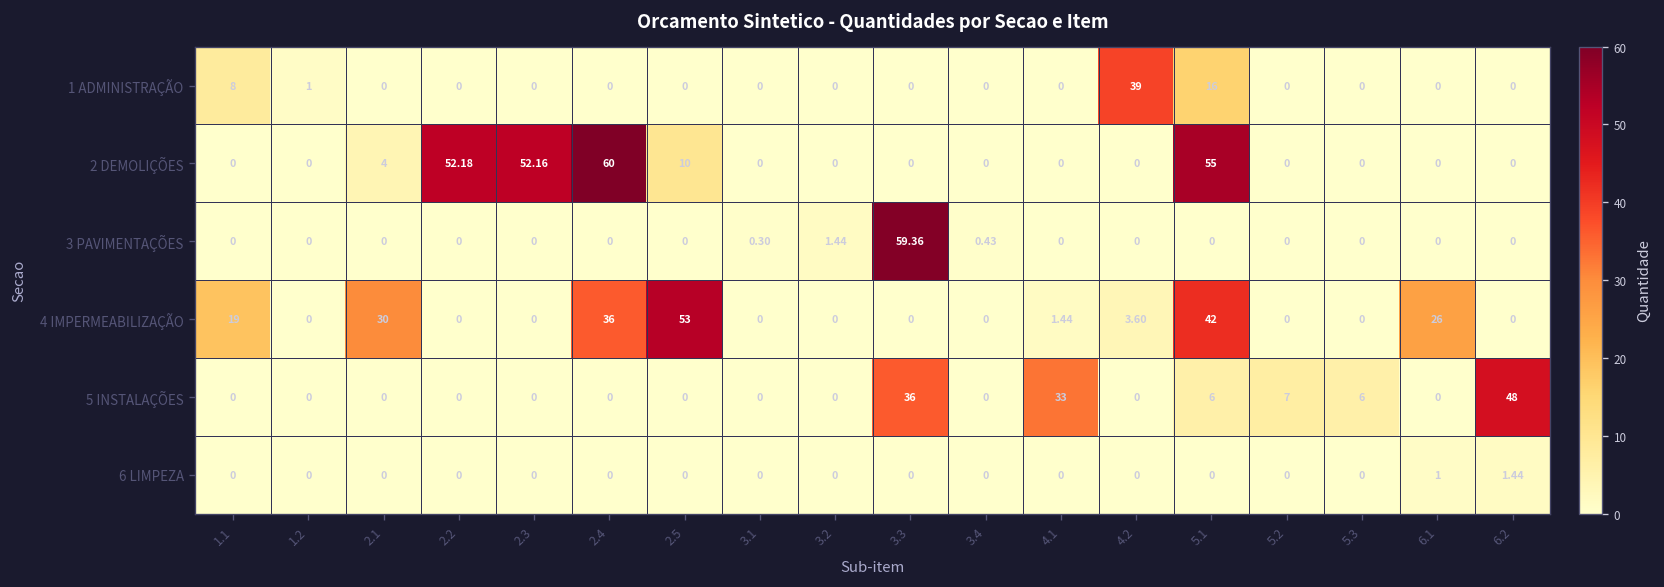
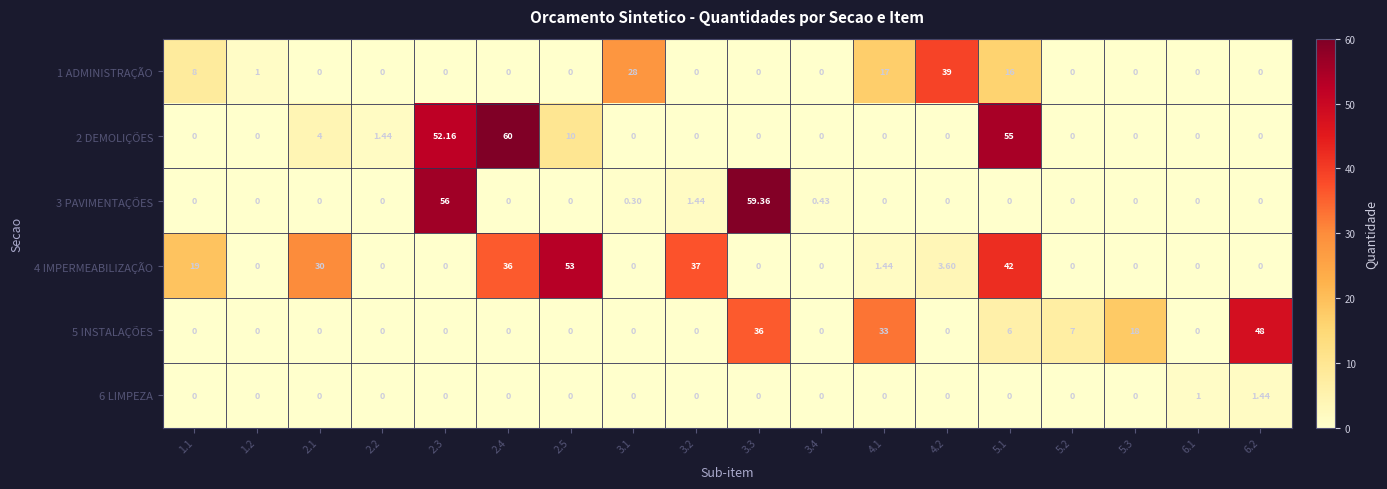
1 ADMINISTRAÇÃO, 3.1: 0 -> 28
1 ADMINISTRAÇÃO, 4.1: 0 -> 17
2 DEMOLIÇÕES, 2.2: 52.18 -> 1.44
3 PAVIMENTAÇÕES, 2.3: 0 -> 56
4 IMPERMEABILIZAÇÃO, 3.2: 0 -> 37
4 IMPERMEABILIZAÇÃO, 6.1: 26 -> 0
5 INSTALAÇÕES, 5.3: 6 -> 18
